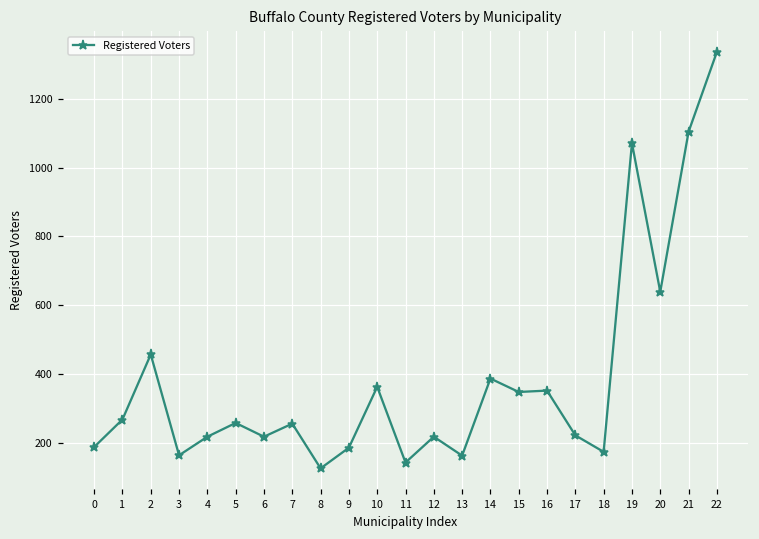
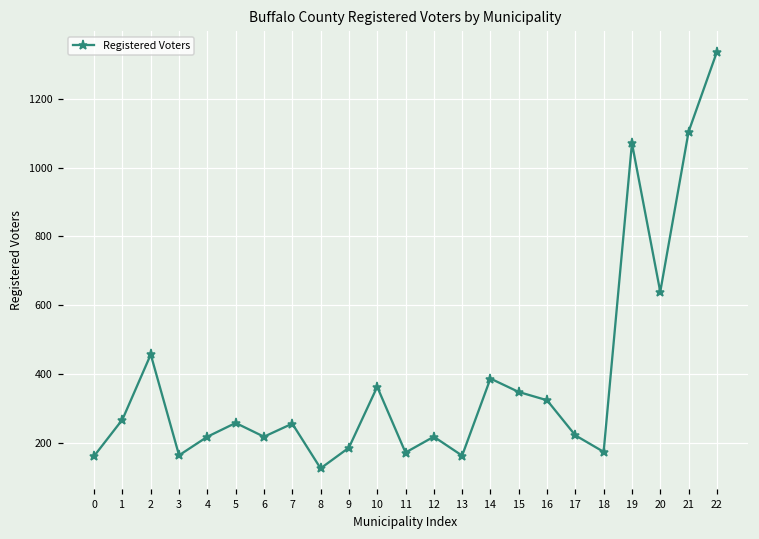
0: 190 -> 160
11: 140 -> 170
16: 350 -> 320
